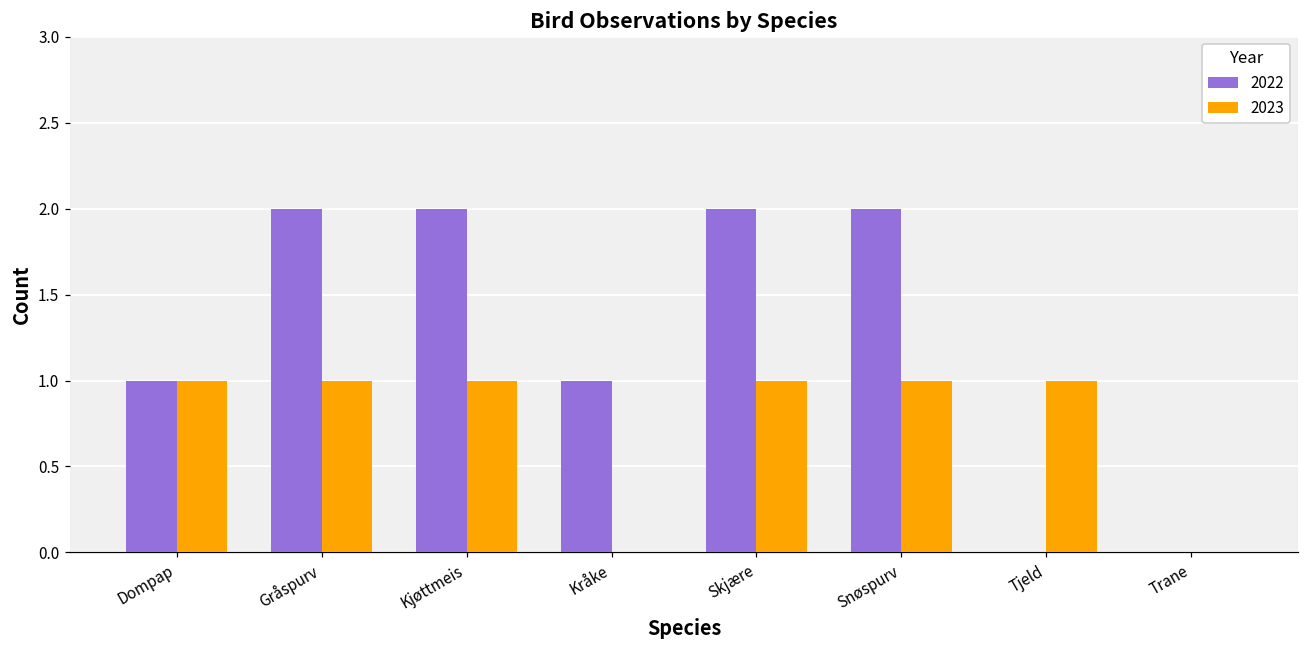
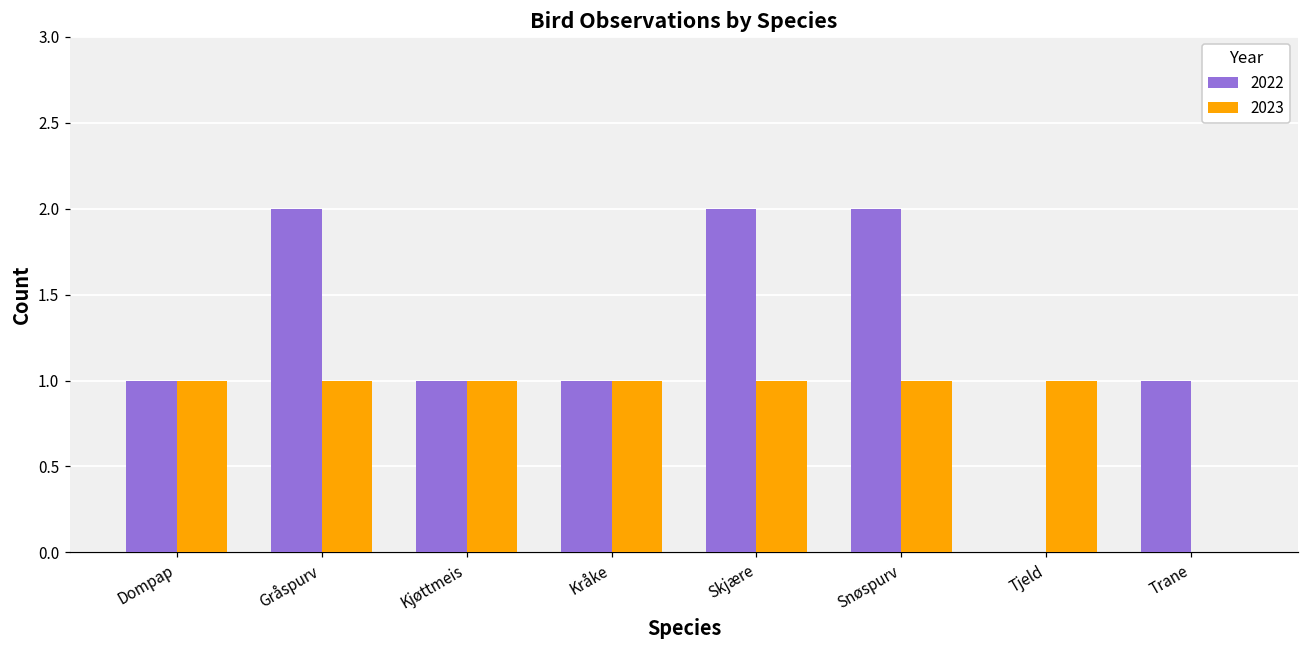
2022, Kjøttmeis: 2 -> 1
2023, Kråke: 0 -> 1
2022, Trane: 0 -> 1
